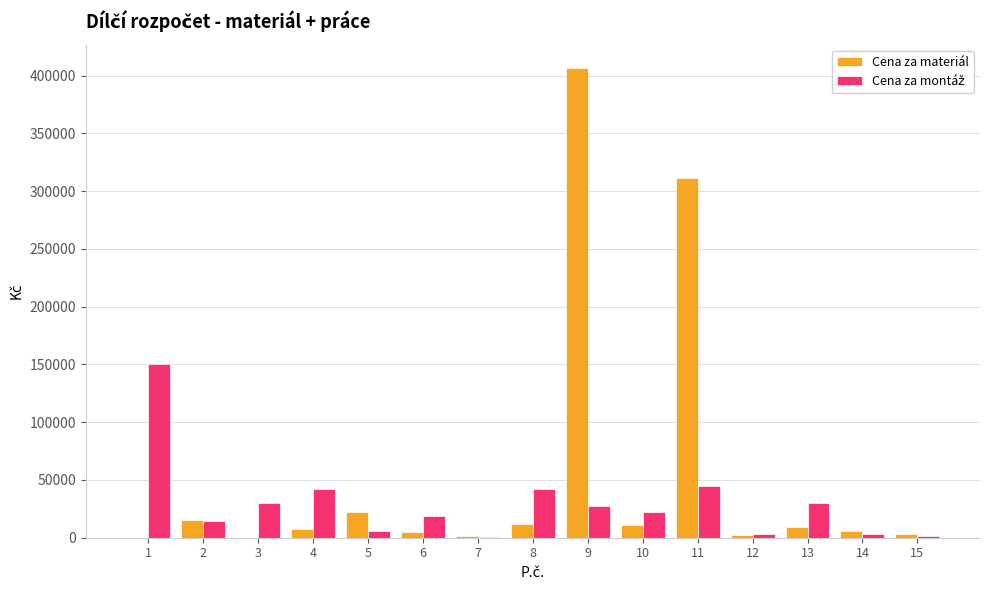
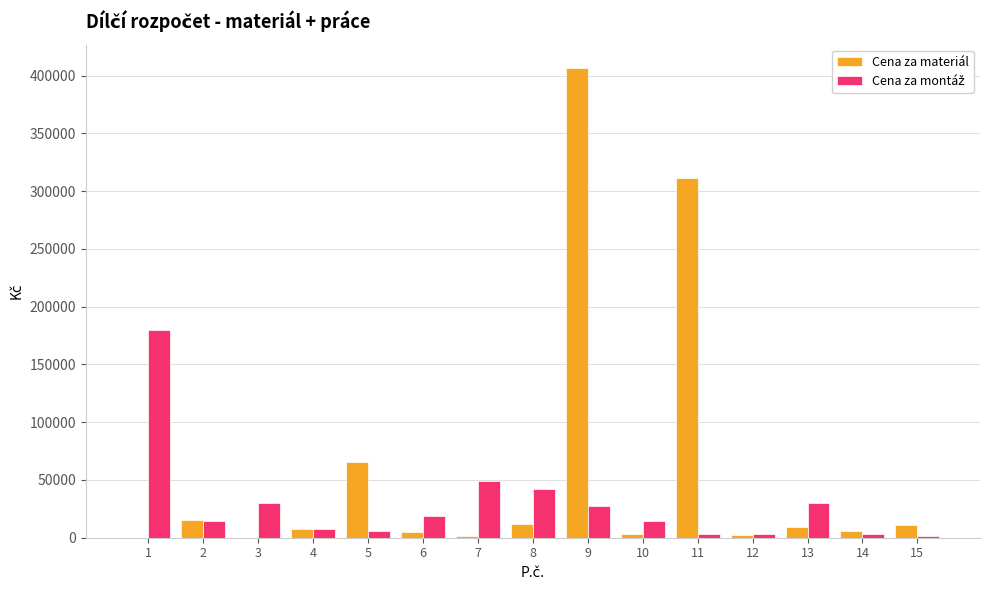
Cena za montáž, 1: 151000 -> 180000
Cena za montáž, 4: 42000 -> 7000
Cena za materiál, 5: 22000 -> 66000
Cena za montáž, 7: 1000 -> 49000
Cena za materiál, 10: 11000 -> 4000
Cena za montáž, 10: 22000 -> 15000
Cena za montáž, 11: 45000 -> 3000
Cena za materiál, 15: 4000 -> 11000
